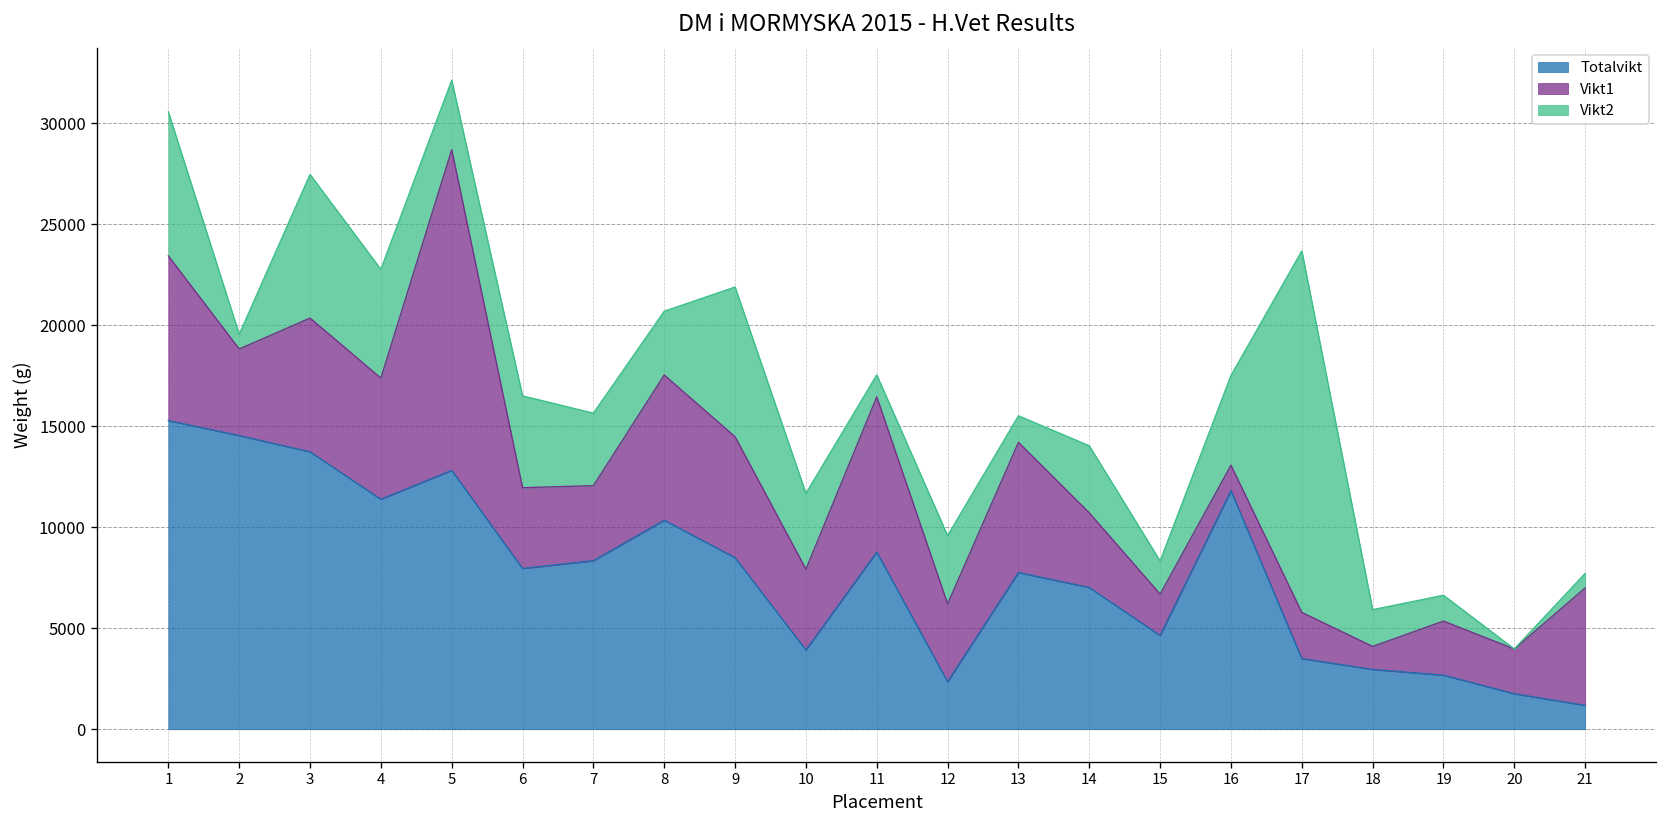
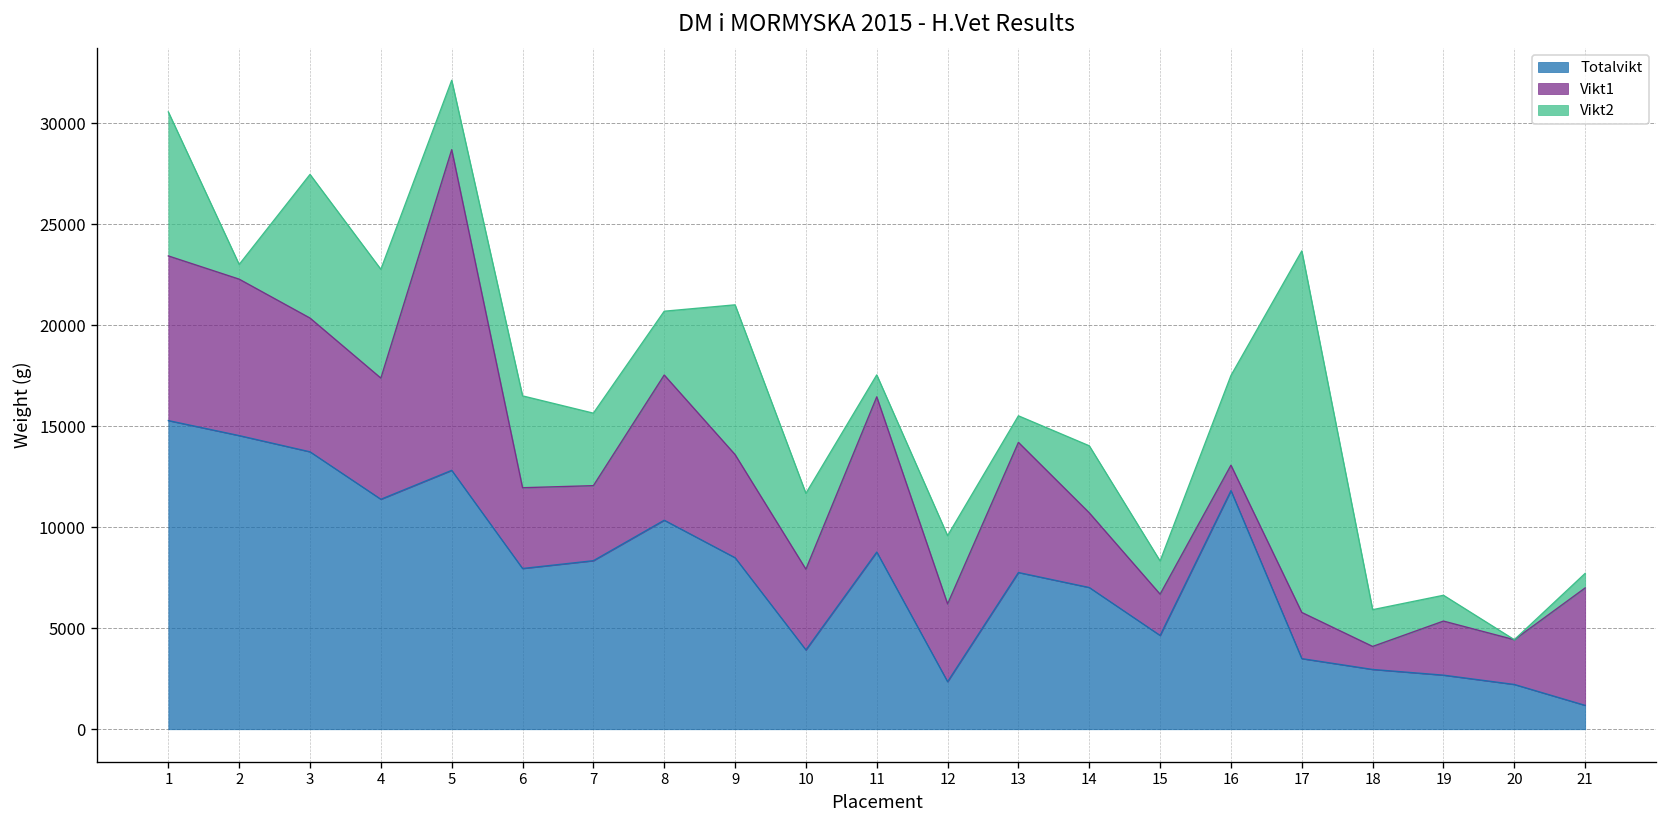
Vikt1, 2: 4300 -> 7700
Vikt1, 9: 6000 -> 5100
Totalvikt, 20: 1800 -> 2200
